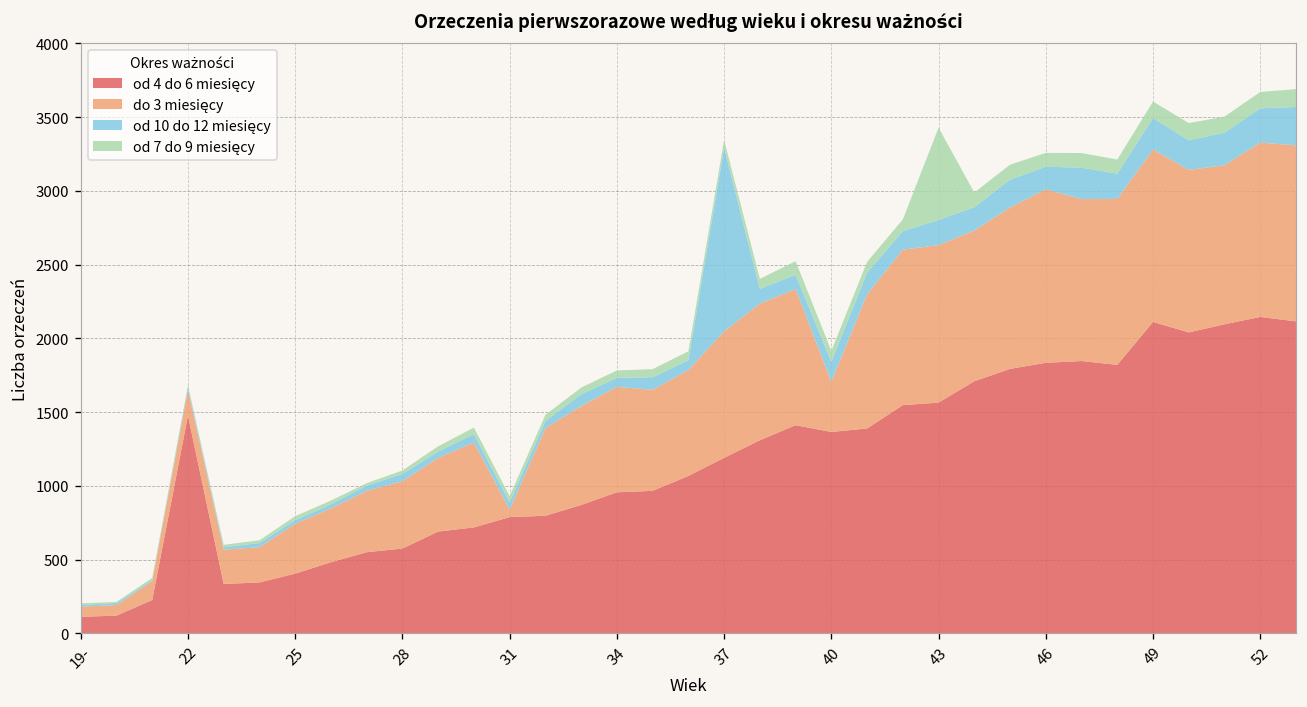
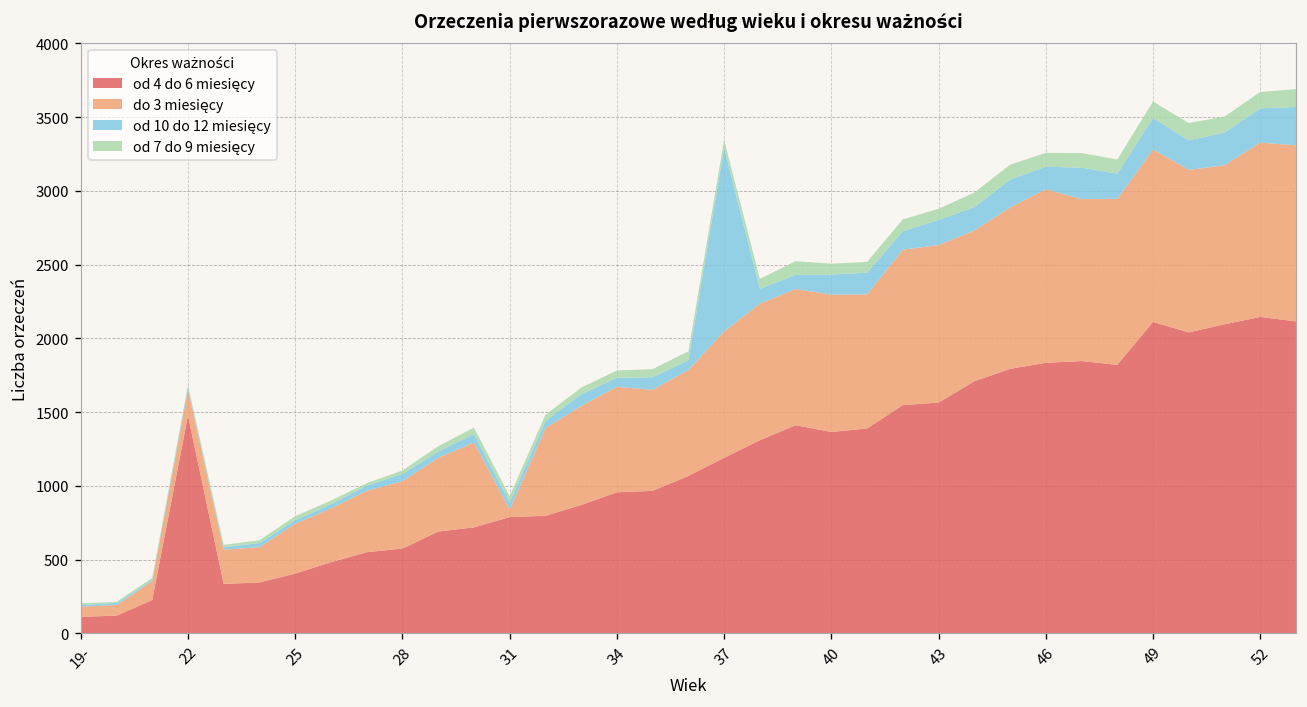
do 3 miesięcy, 40: 340 -> 930
od 7 do 9 miesięcy, 43: 630 -> 80
